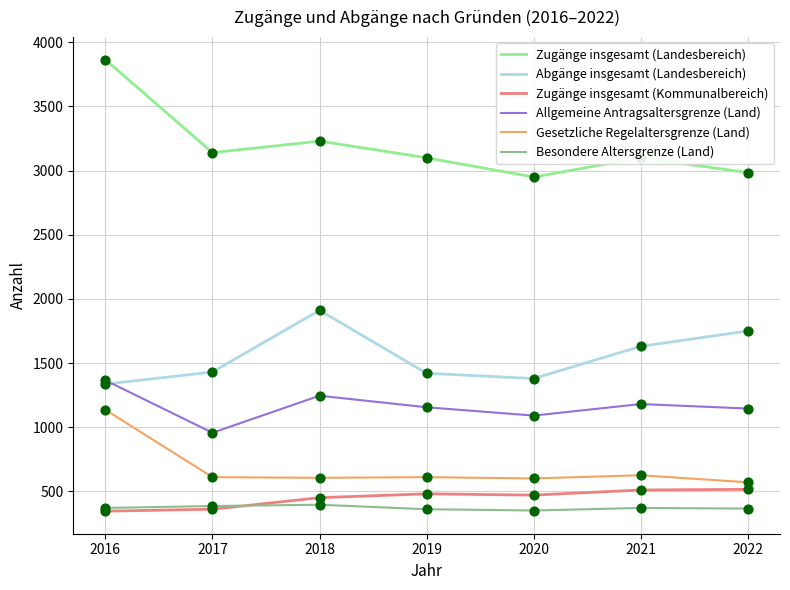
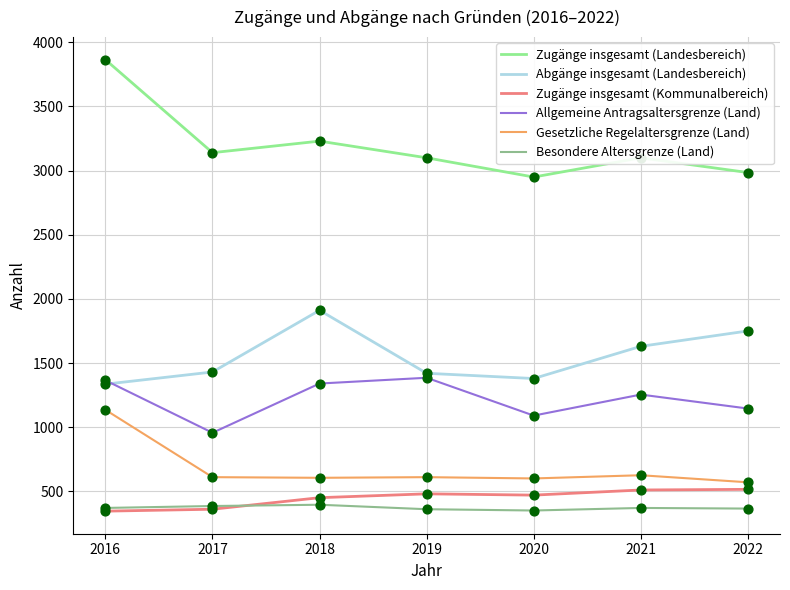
Allgemeine Antragsaltersgrenze (Land), 2018: 1250 -> 1340
Allgemeine Antragsaltersgrenze (Land), 2019: 1160 -> 1390
Allgemeine Antragsaltersgrenze (Land), 2021: 1180 -> 1250
